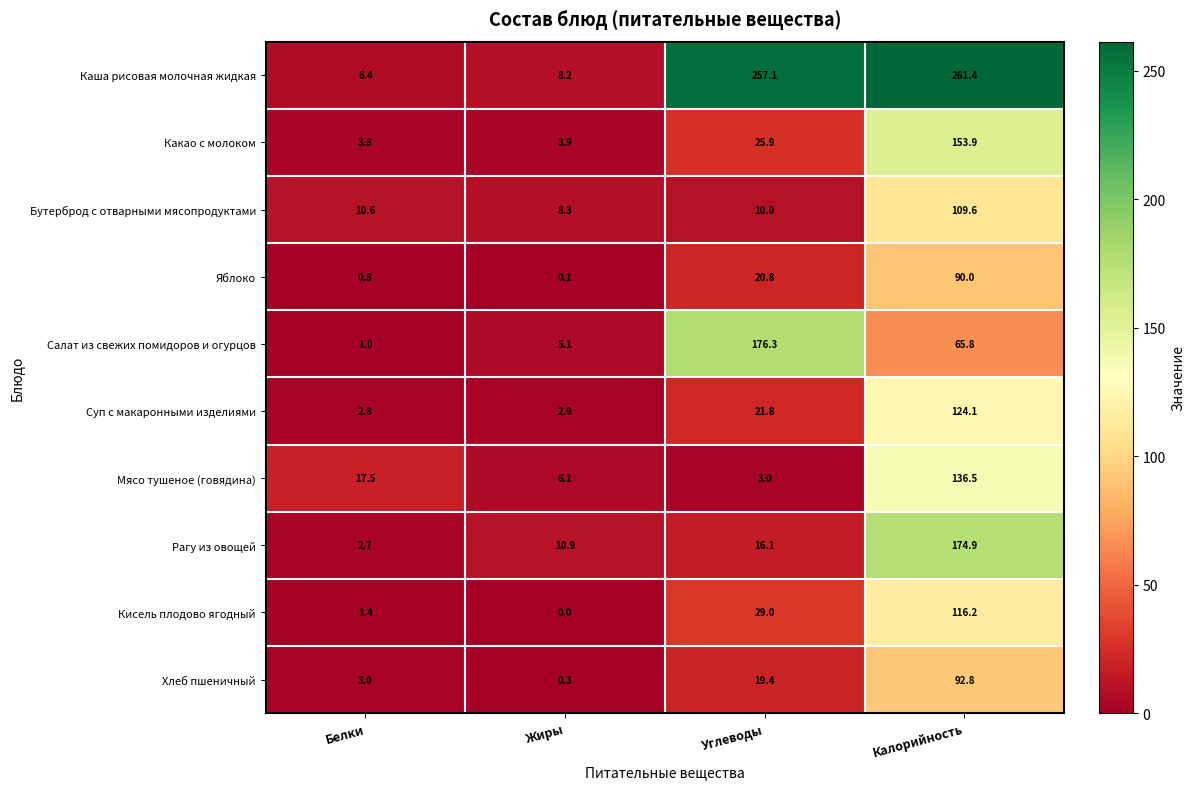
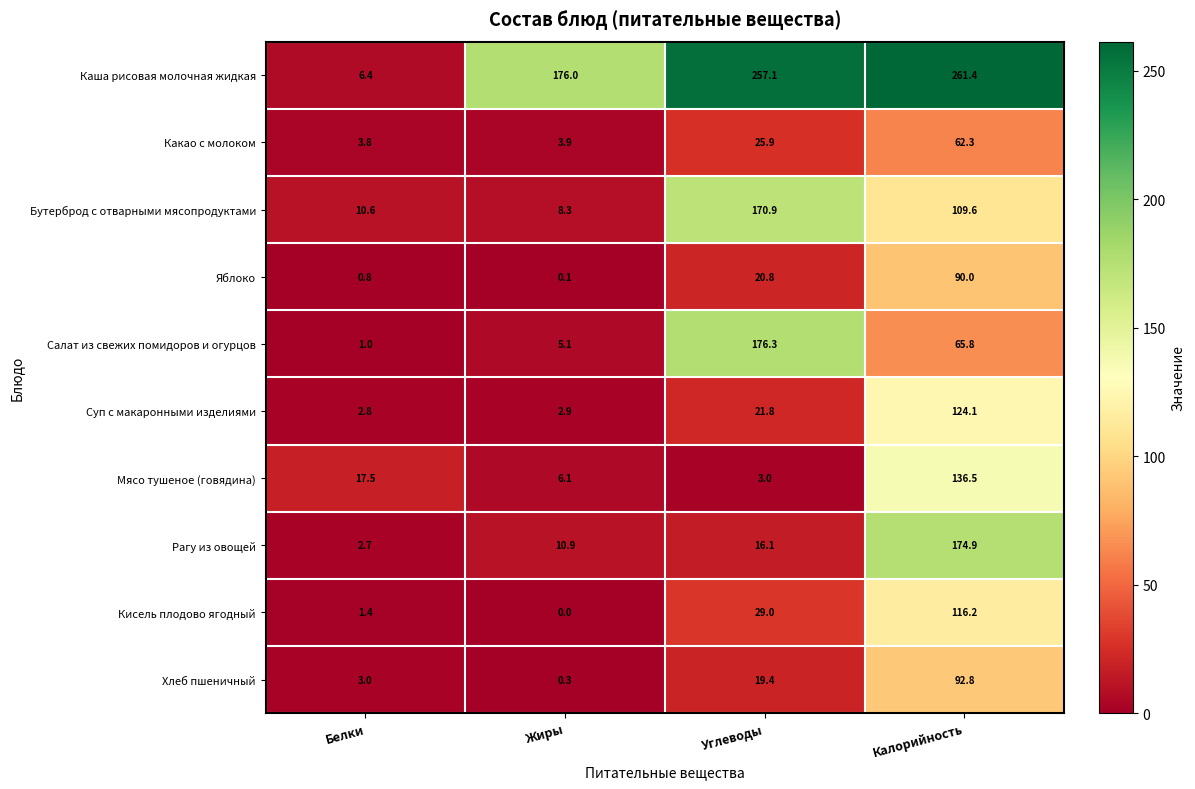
Каша рисовая молочная жидкая, Жиры: 8.2 -> 176.0
Какао с молоком, Калорийность: 153.9 -> 62.3
Бутерброд с отварными мясопродуктами, Углеводы: 10.0 -> 170.9
